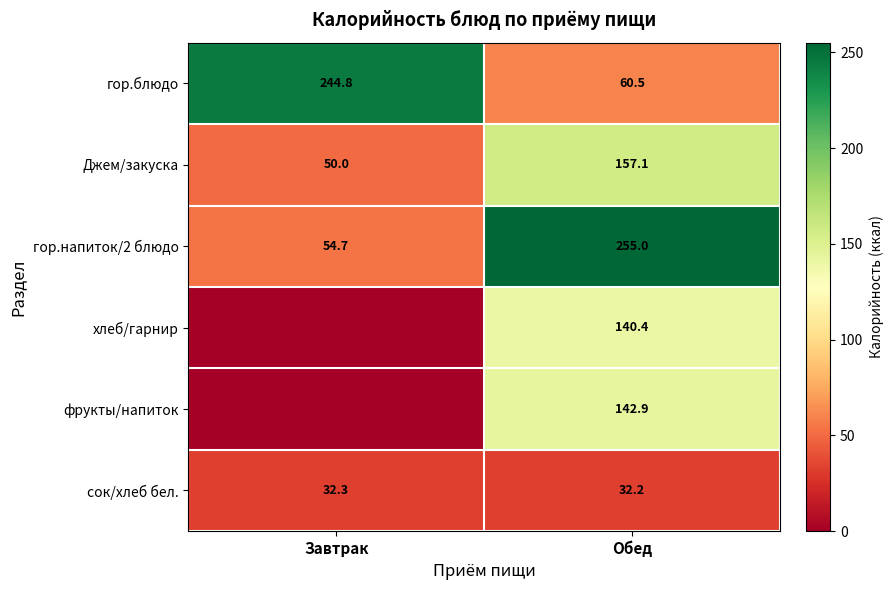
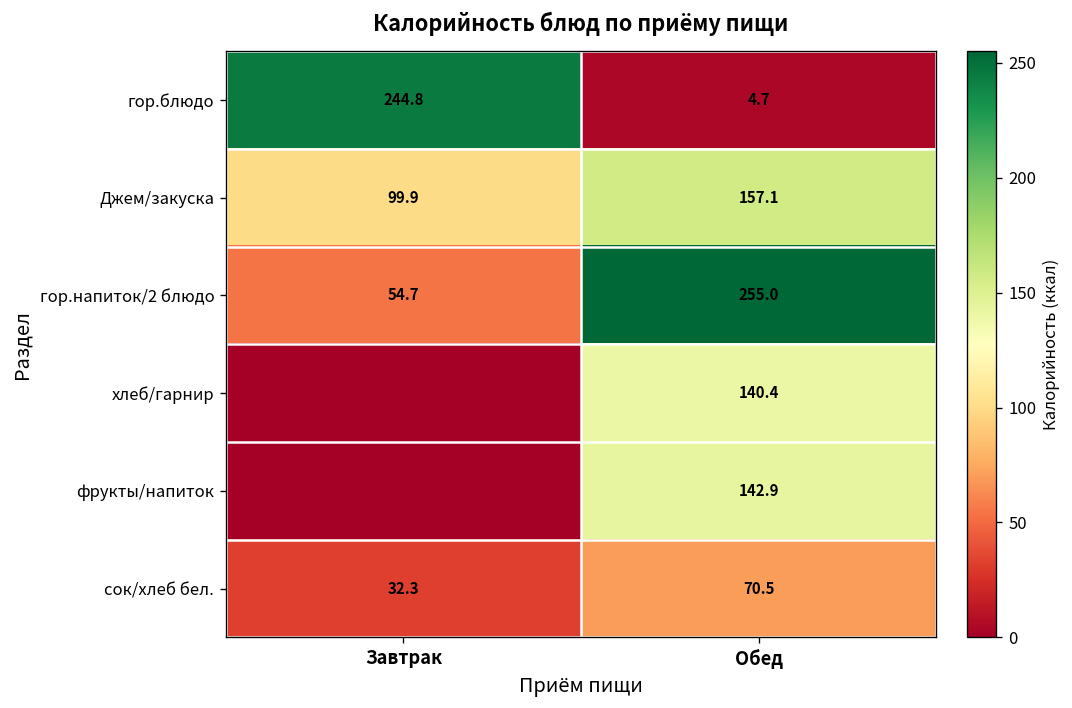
гор.блюдо, Обед: 60.5 -> 4.7
Джем/закуска, Завтрак: 50.0 -> 99.9
сок/хлеб бел., Обед: 32.2 -> 70.5
